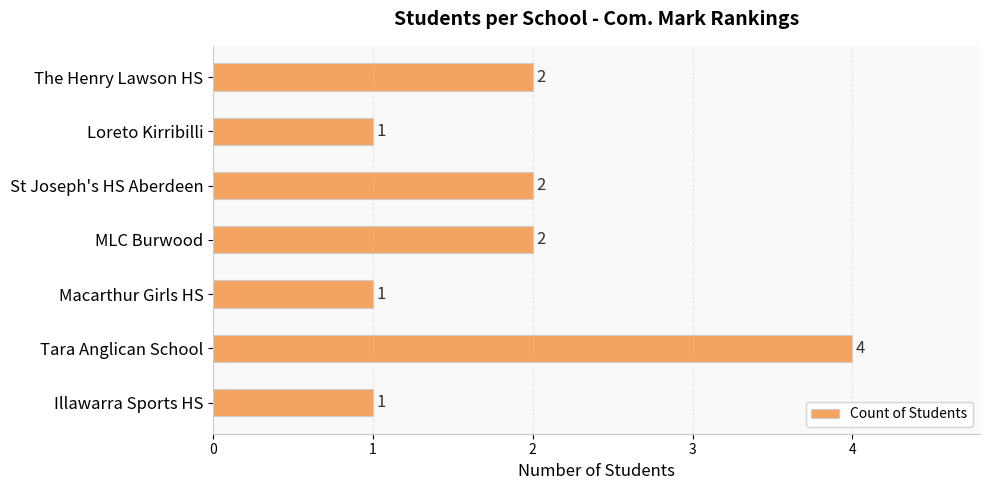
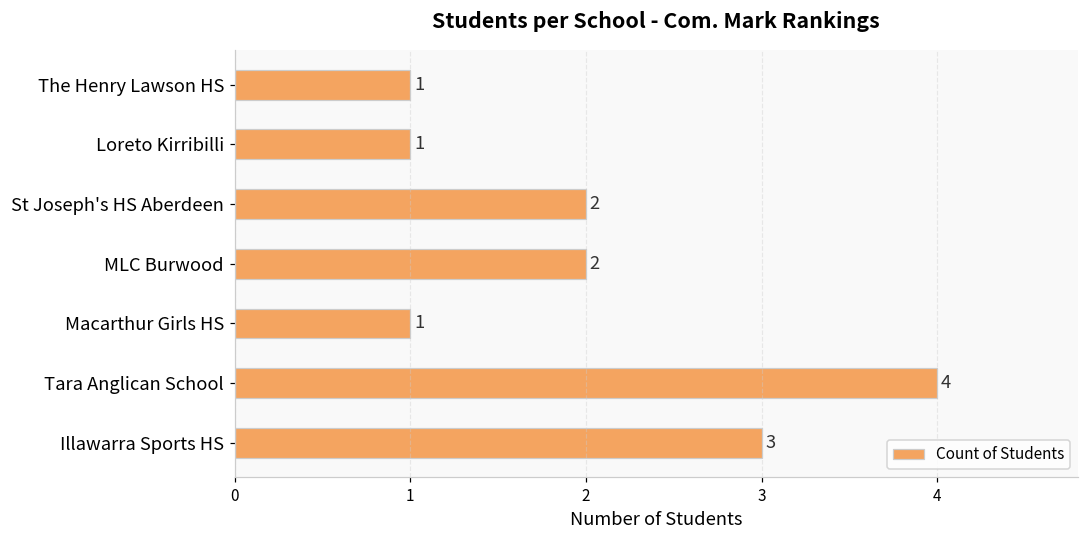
The Henry Lawson HS: 2 -> 1
Illawarra Sports HS: 1 -> 3
